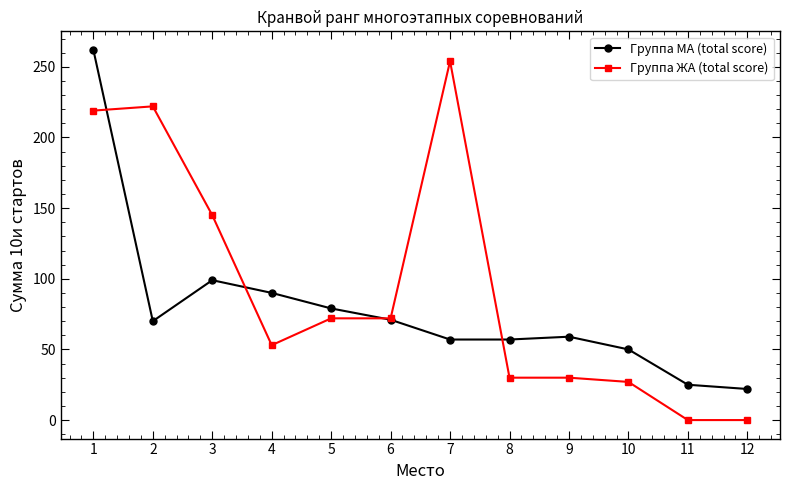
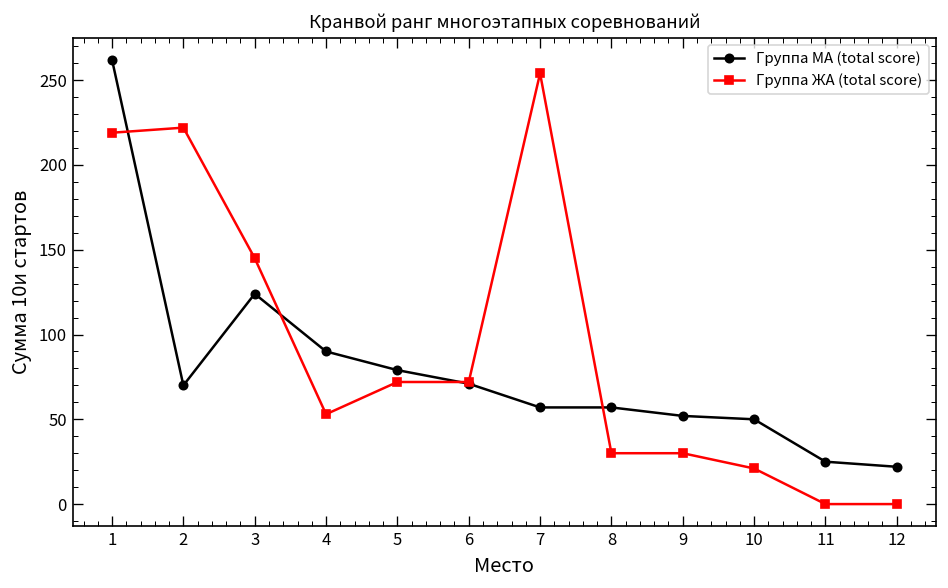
Группа МА (total score), 3: 99 -> 124
Группа МА (total score), 9: 59 -> 52
Группа ЖА (total score), 10: 27 -> 21
